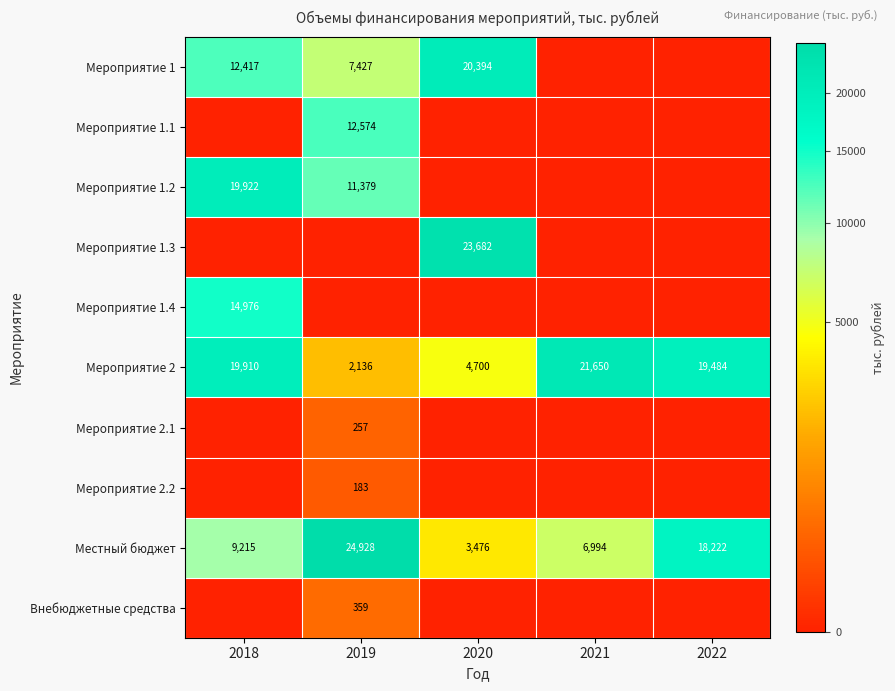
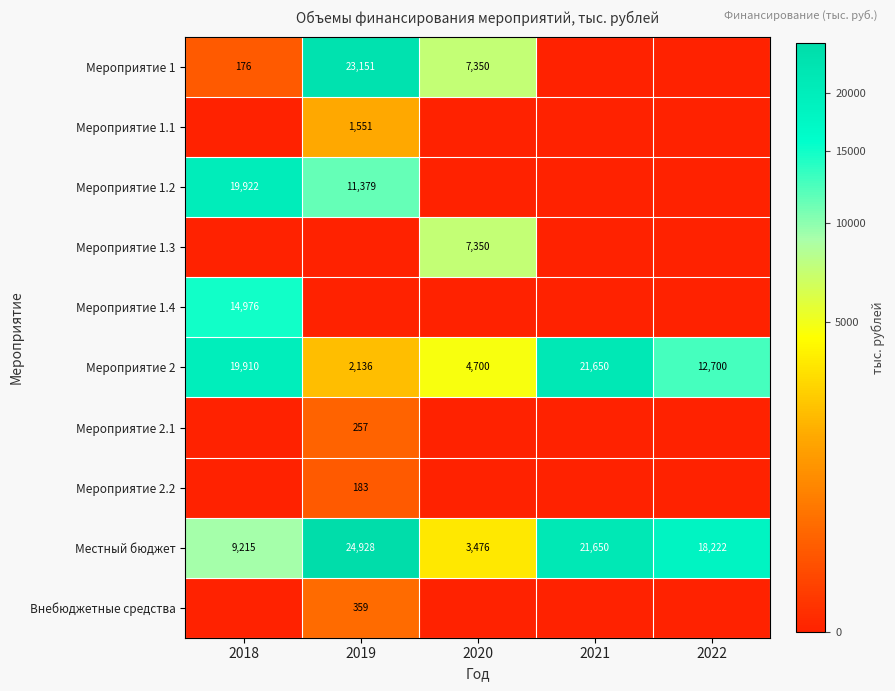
Мероприятие 1, 2018: 12,417 -> 176
Мероприятие 1, 2019: 7,427 -> 23,151
Мероприятие 1, 2020: 20,394 -> 7,350
Мероприятие 1.1, 2019: 12,574 -> 1,551
Мероприятие 1.3, 2020: 23,682 -> 7,350
Мероприятие 2, 2022: 19,484 -> 12,700
Местный бюджет, 2021: 6,994 -> 21,650
